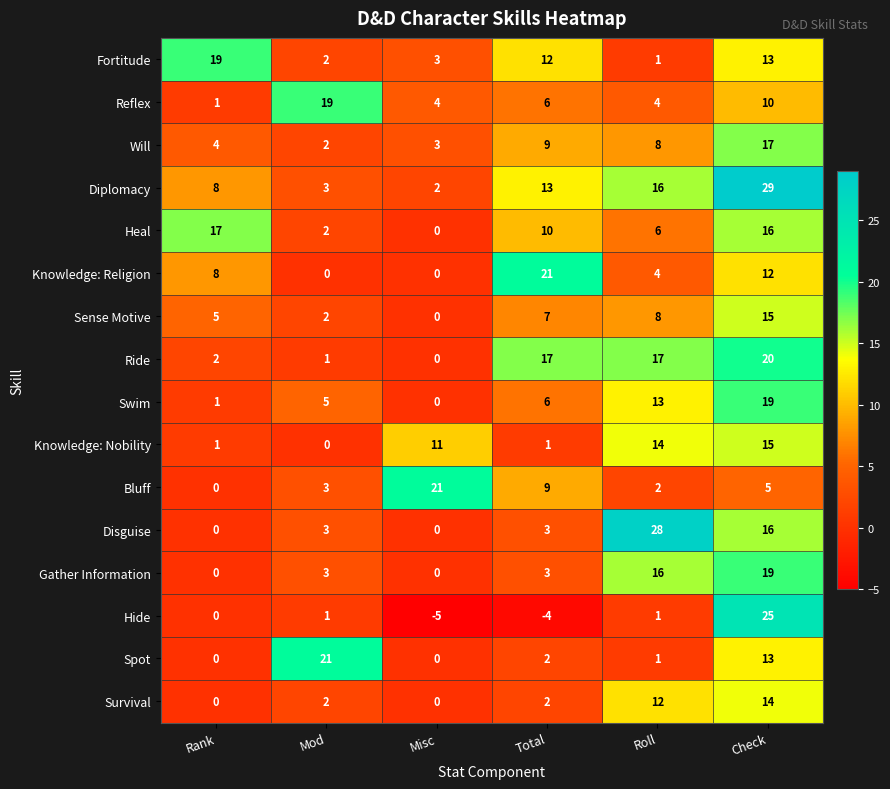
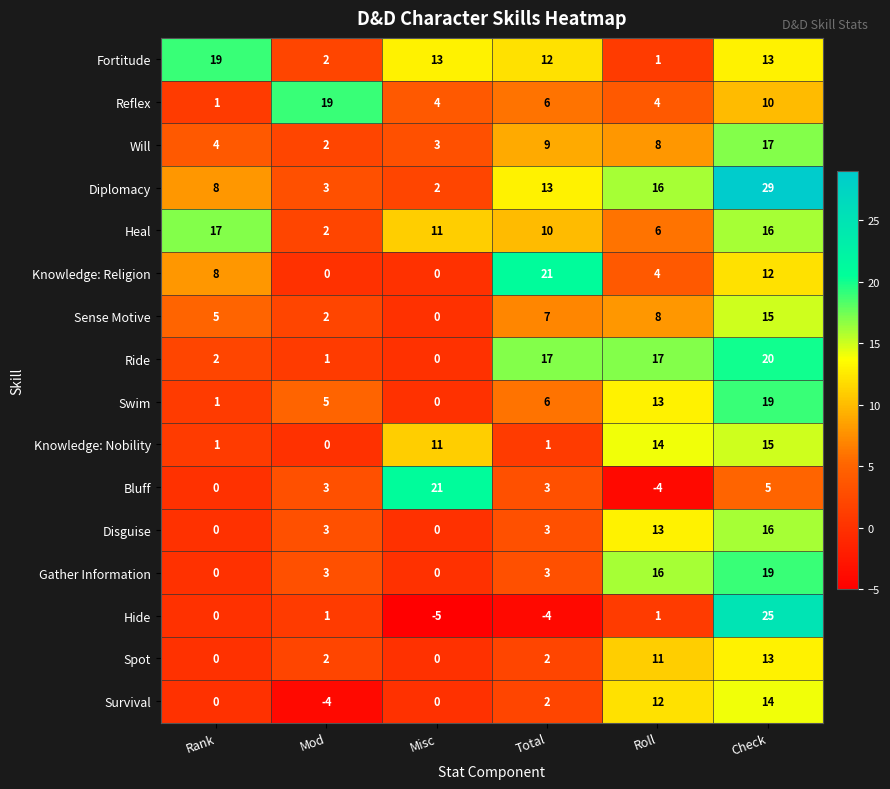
Fortitude, Misc: 3 -> 13
Heal, Misc: 0 -> 11
Bluff, Total: 9 -> 3
Bluff, Roll: 2 -> -4
Disguise, Roll: 28 -> 13
Spot, Mod: 21 -> 2
Spot, Roll: 1 -> 11
Survival, Mod: 2 -> -4
